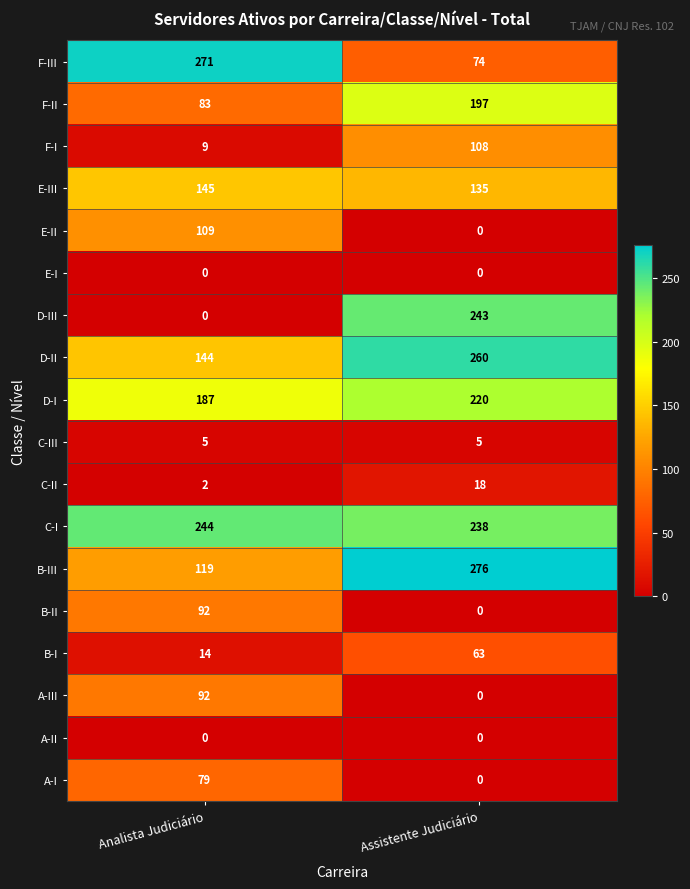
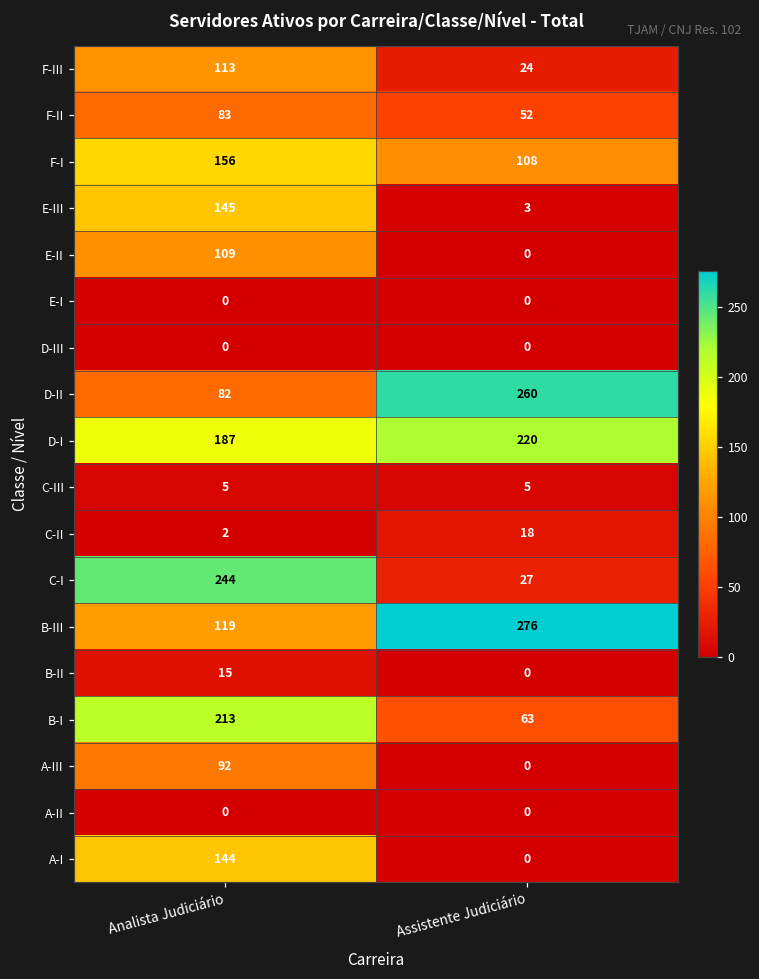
F-III, Analista Judiciário: 271 -> 113
F-III, Assistente Judiciário: 74 -> 24
F-II, Assistente Judiciário: 197 -> 52
F-I, Analista Judiciário: 9 -> 156
E-III, Assistente Judiciário: 135 -> 3
D-III, Assistente Judiciário: 243 -> 0
D-II, Analista Judiciário: 144 -> 82
C-I, Assistente Judiciário: 238 -> 27
B-II, Analista Judiciário: 92 -> 15
B-I, Analista Judiciário: 14 -> 213
A-I, Analista Judiciário: 79 -> 144
